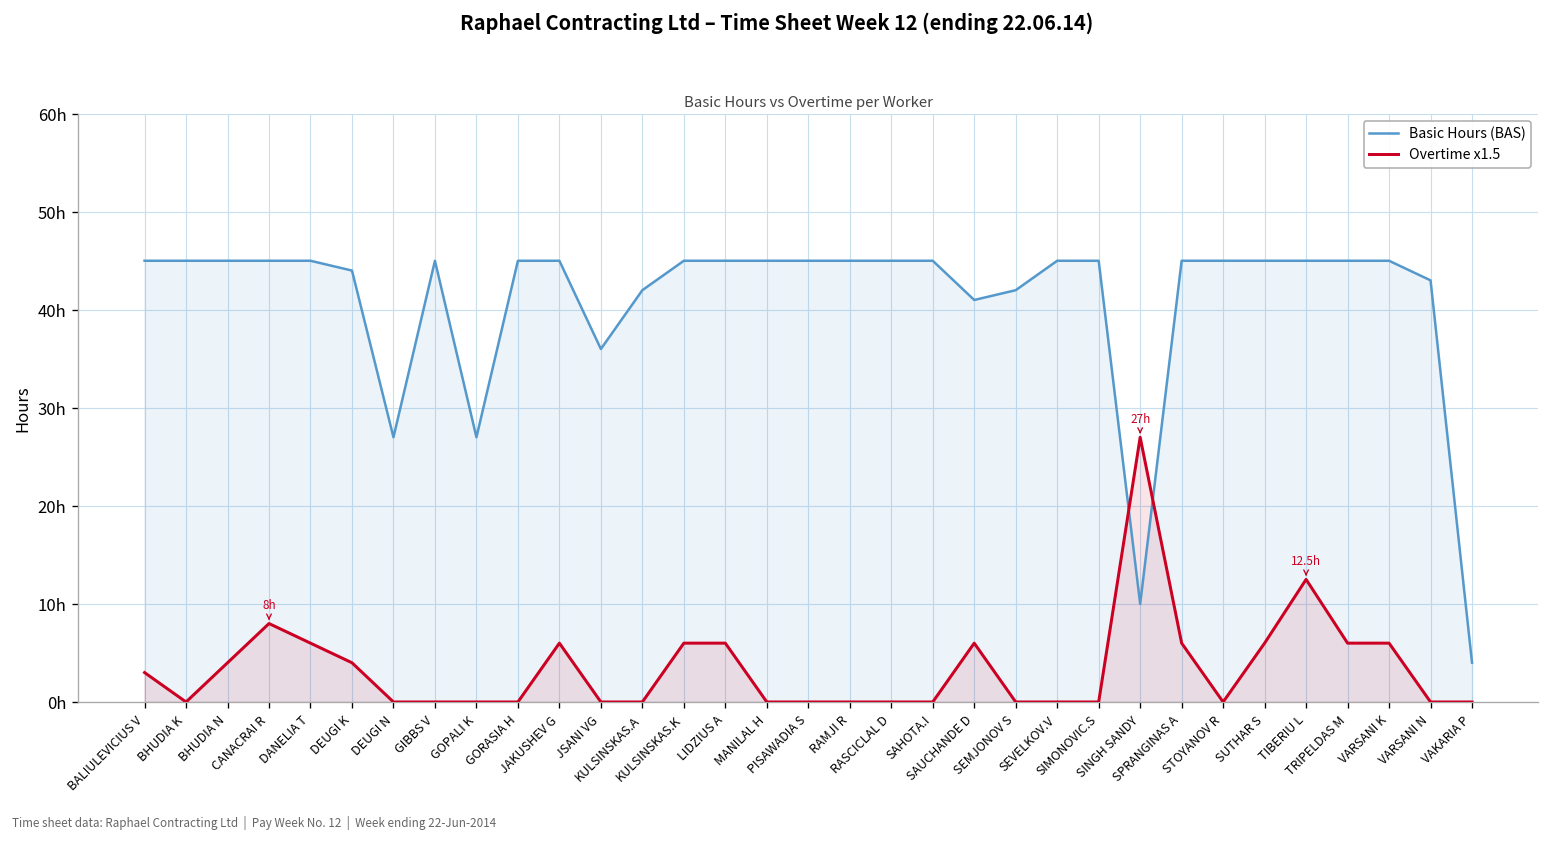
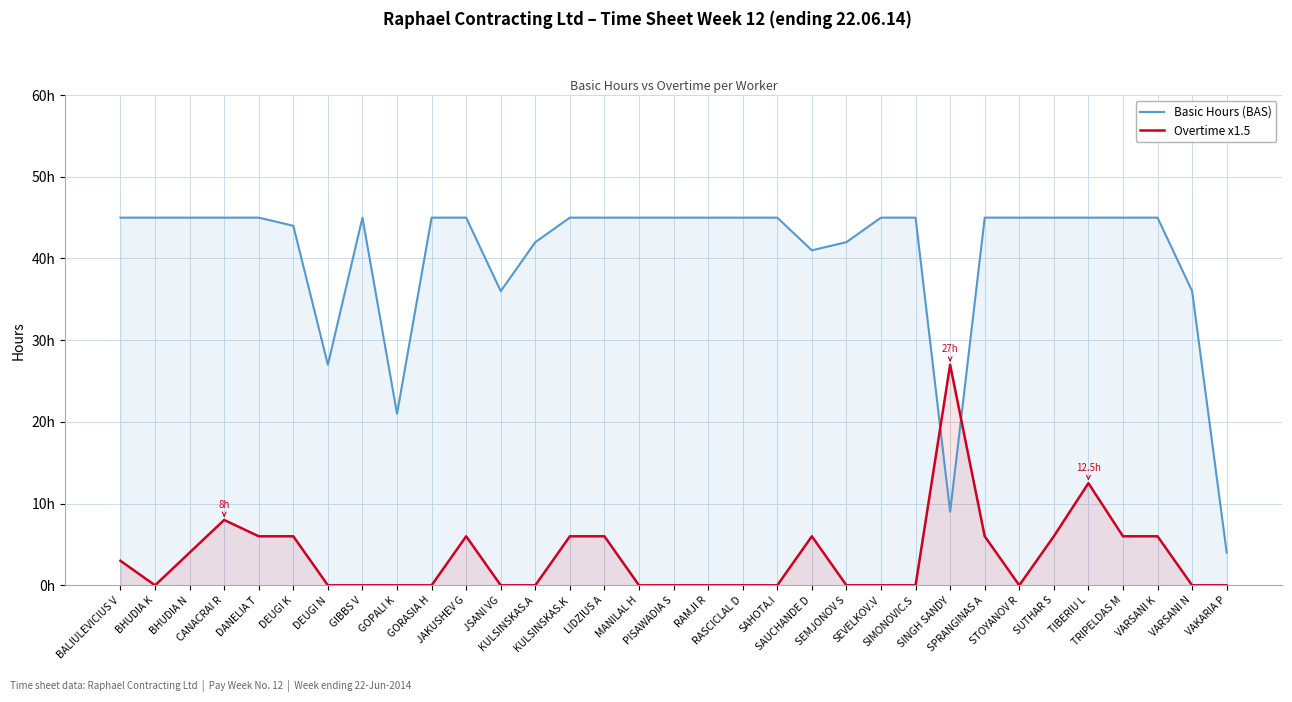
Overtime x1.5, DEUGI K: 4h -> 6h
Basic Hours (BAS), GOPALI K: 27h -> 21h
Basic Hours (BAS), SINGH SANDY: 10h -> 9h
Basic Hours (BAS), VARSANI N: 43h -> 36h
